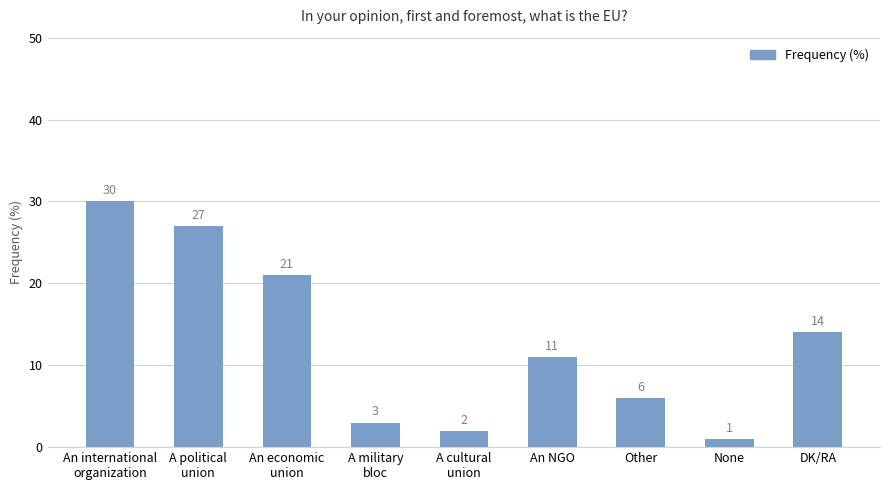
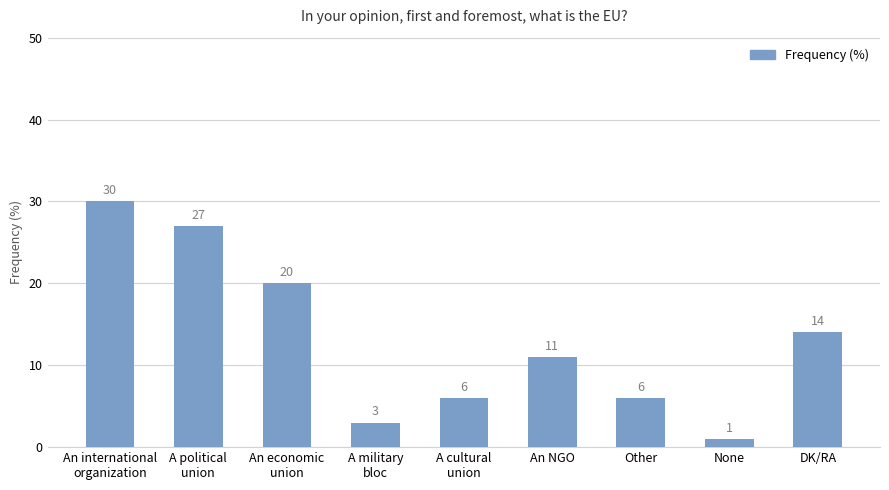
An economic union: 21 -> 20
A cultural union: 2 -> 6
